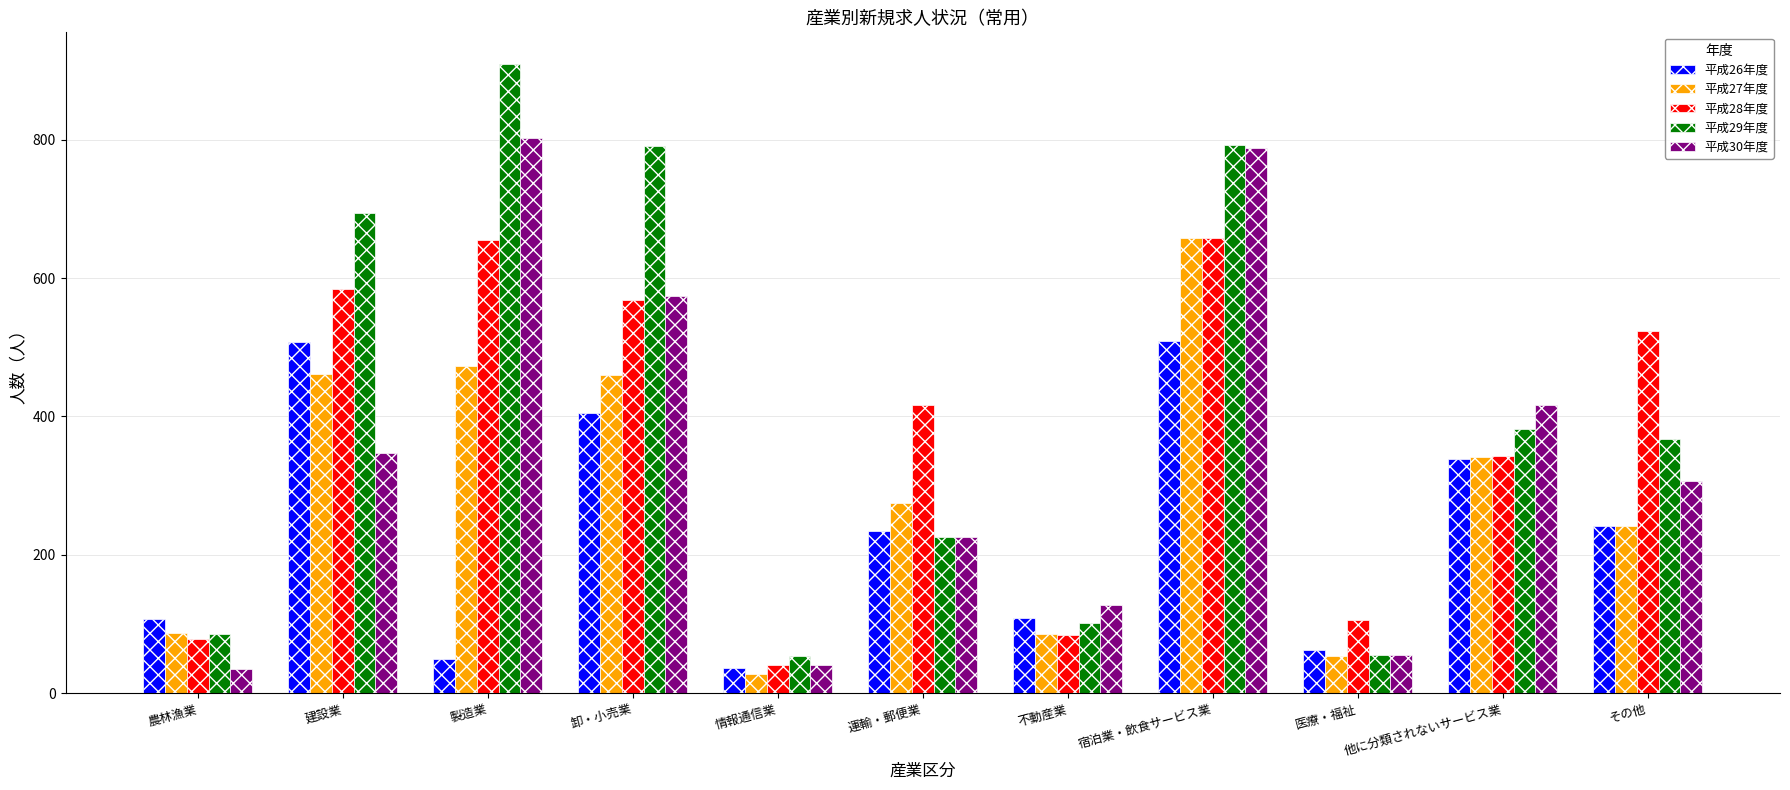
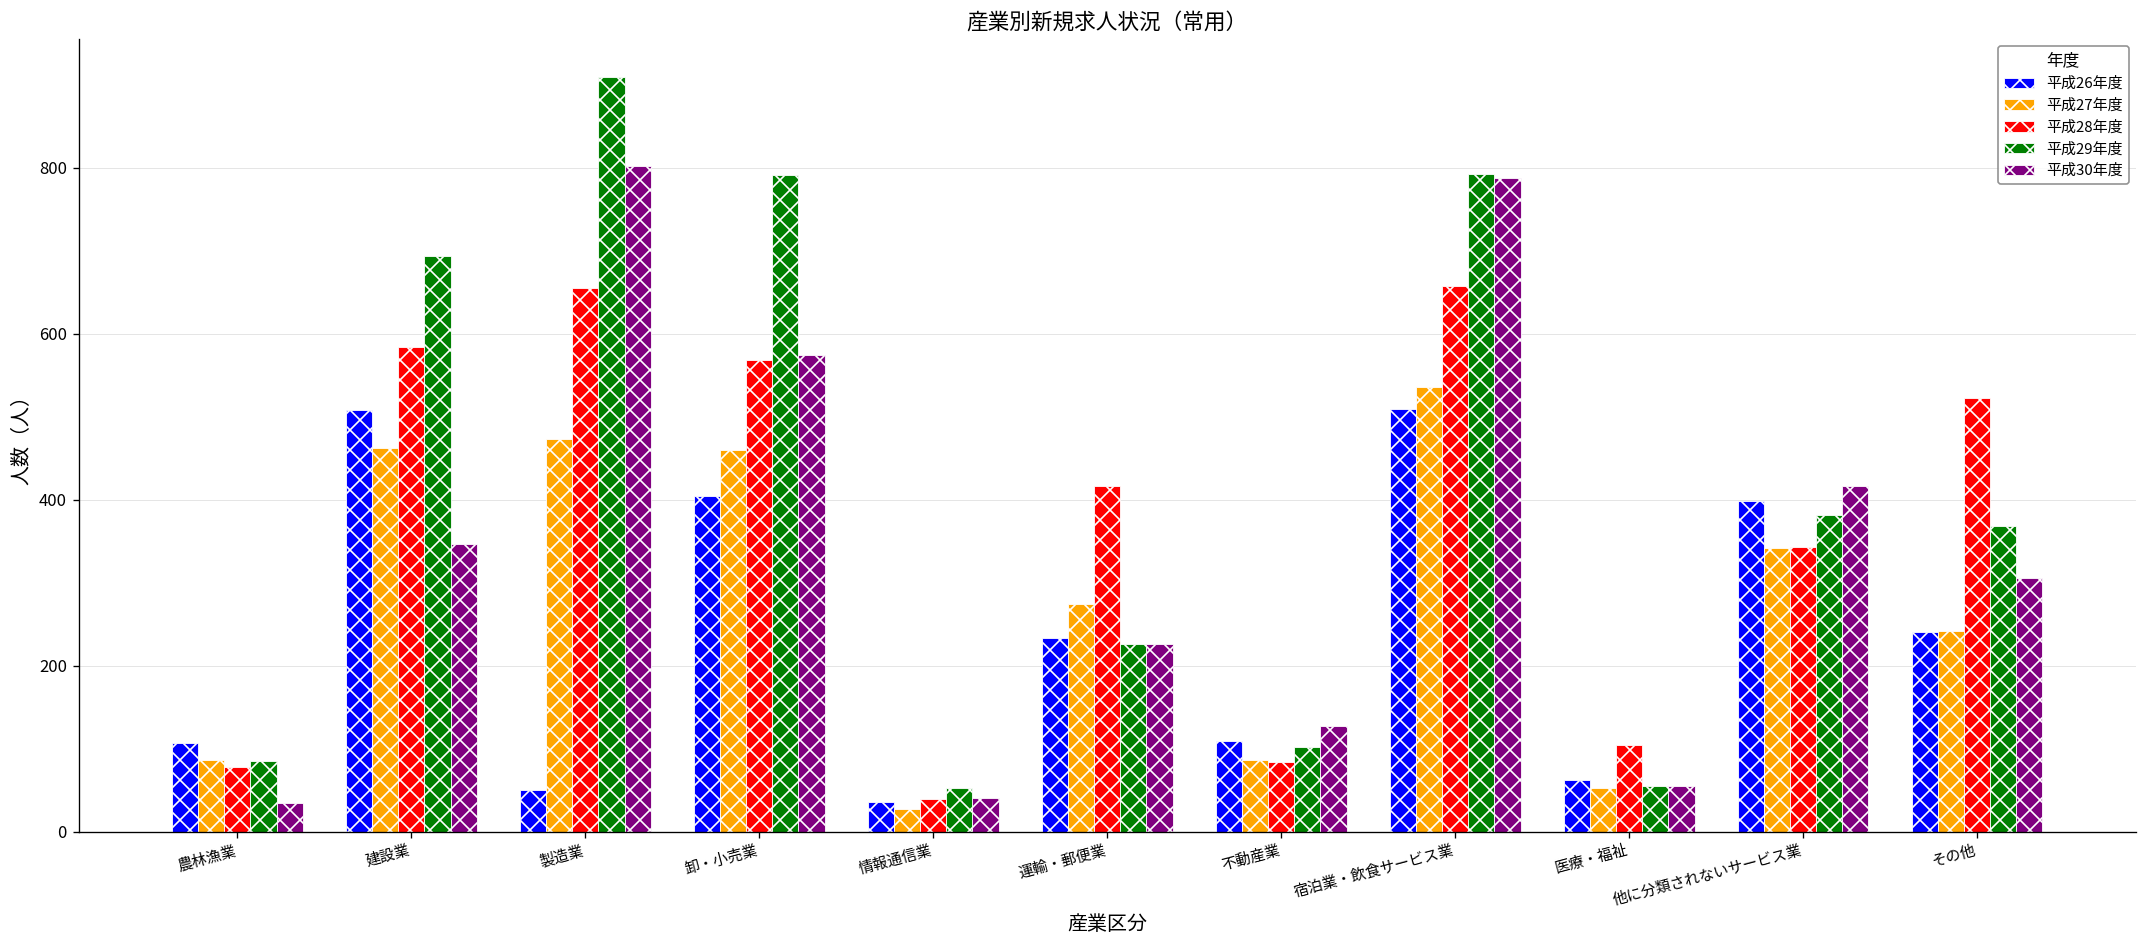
平成27年度, 宿泊業・飲食サービス業: 660 -> 540
平成26年度, 他に分類されないサービス業: 340 -> 400
